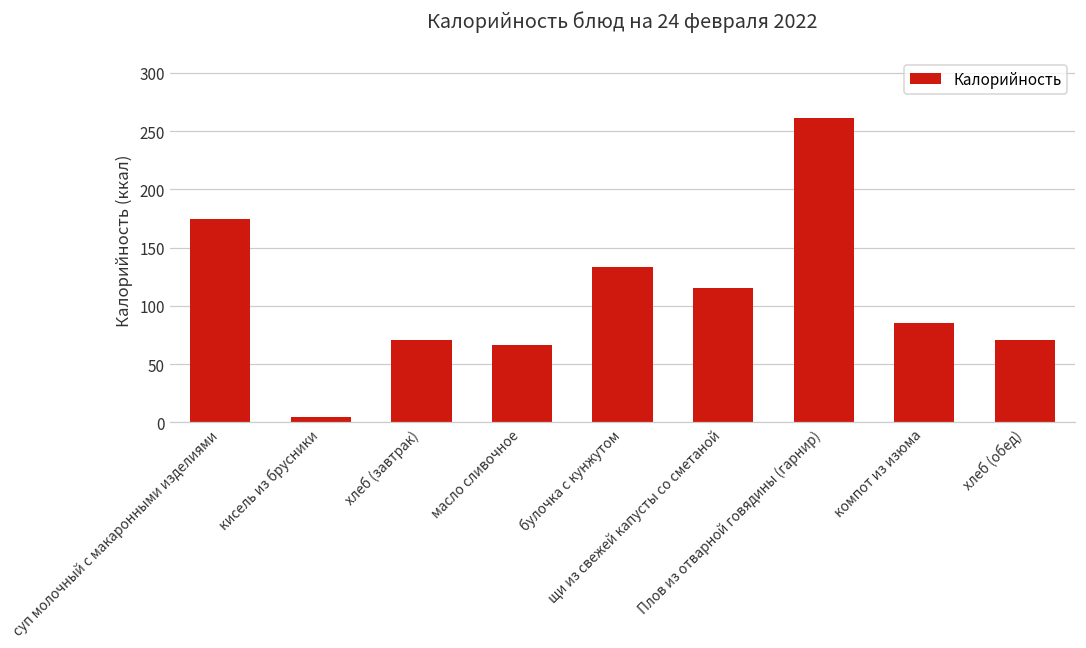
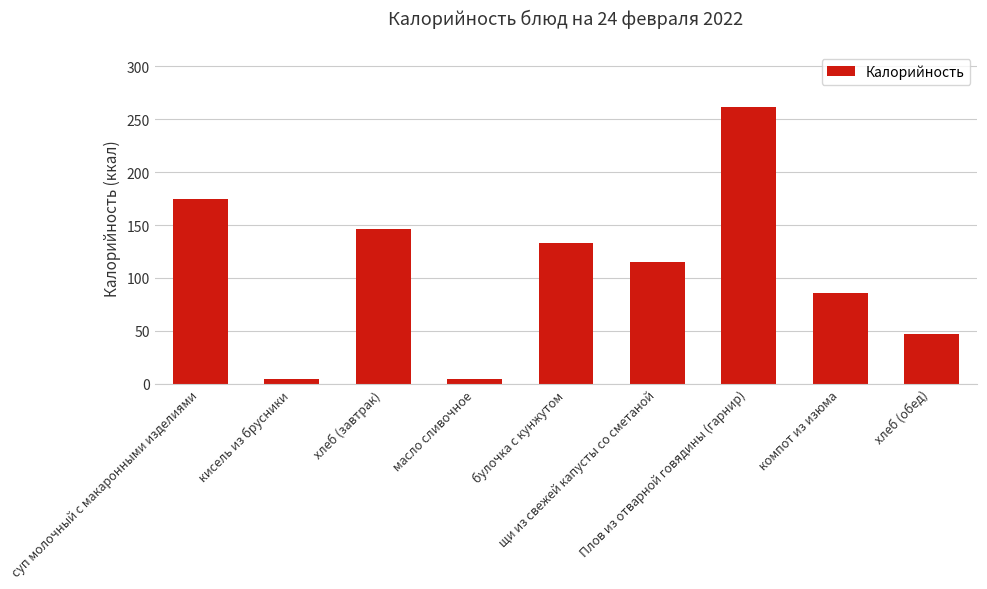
хлеб (завтрак): 70 -> 146
масло сливочное: 66 -> 5
хлеб (обед): 70 -> 47
